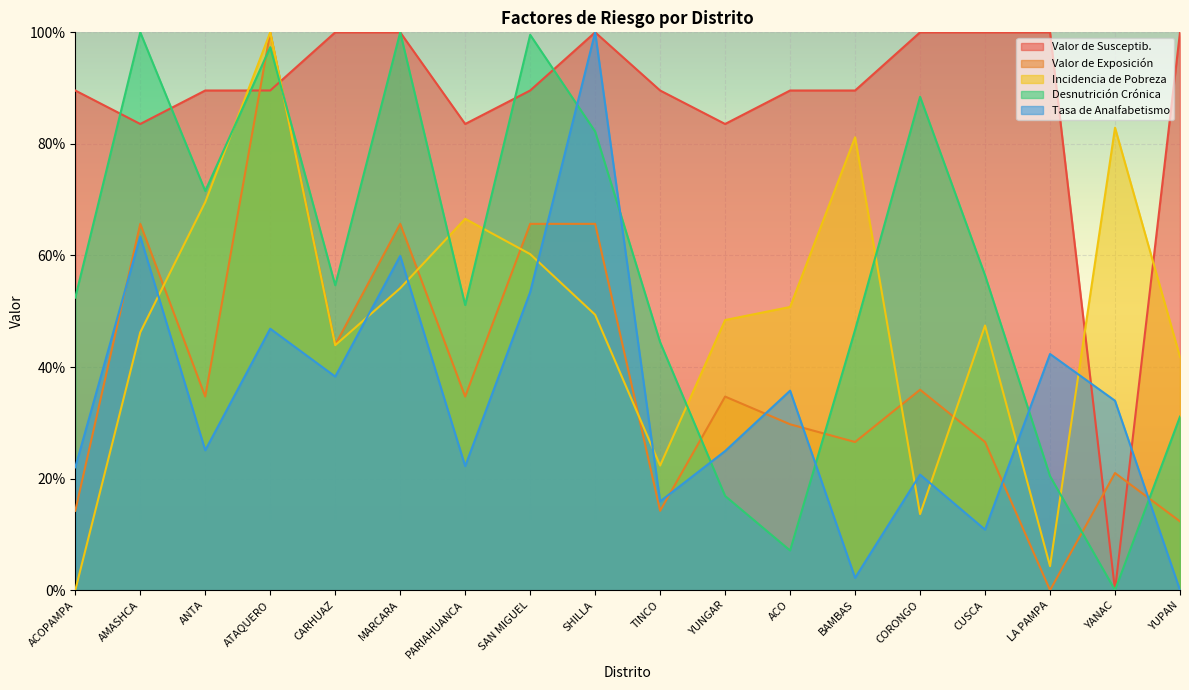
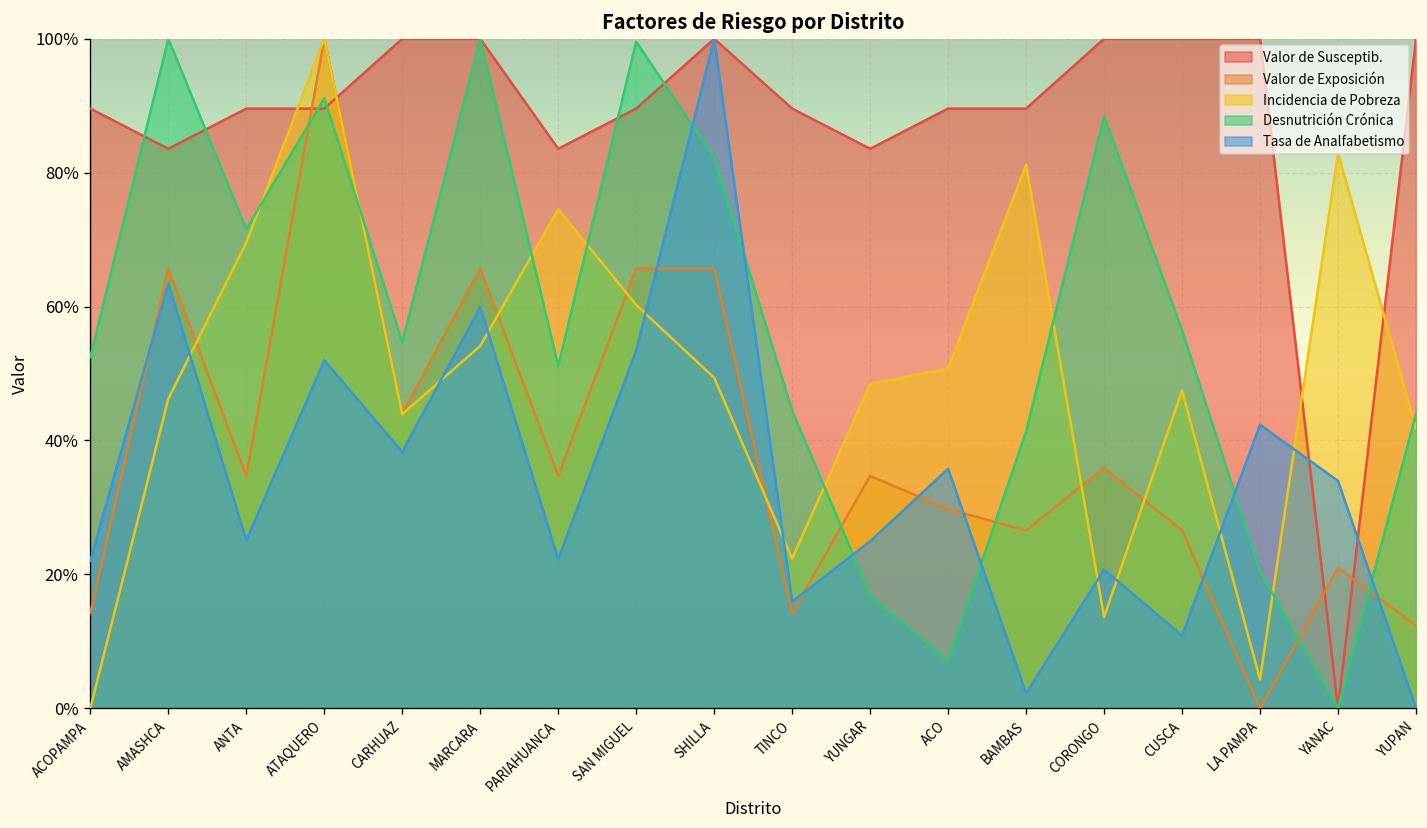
Desnutrición Crónica, ATAQUERO: 97% -> 91%
Tasa de Analfabetismo, ATAQUERO: 47% -> 52%
Incidencia de Pobreza, PARIAHUANCA: 67% -> 75%
Desnutrición Crónica, BAMBAS: 47% -> 41%
Desnutrición Crónica, YUPAN: 31% -> 44%
